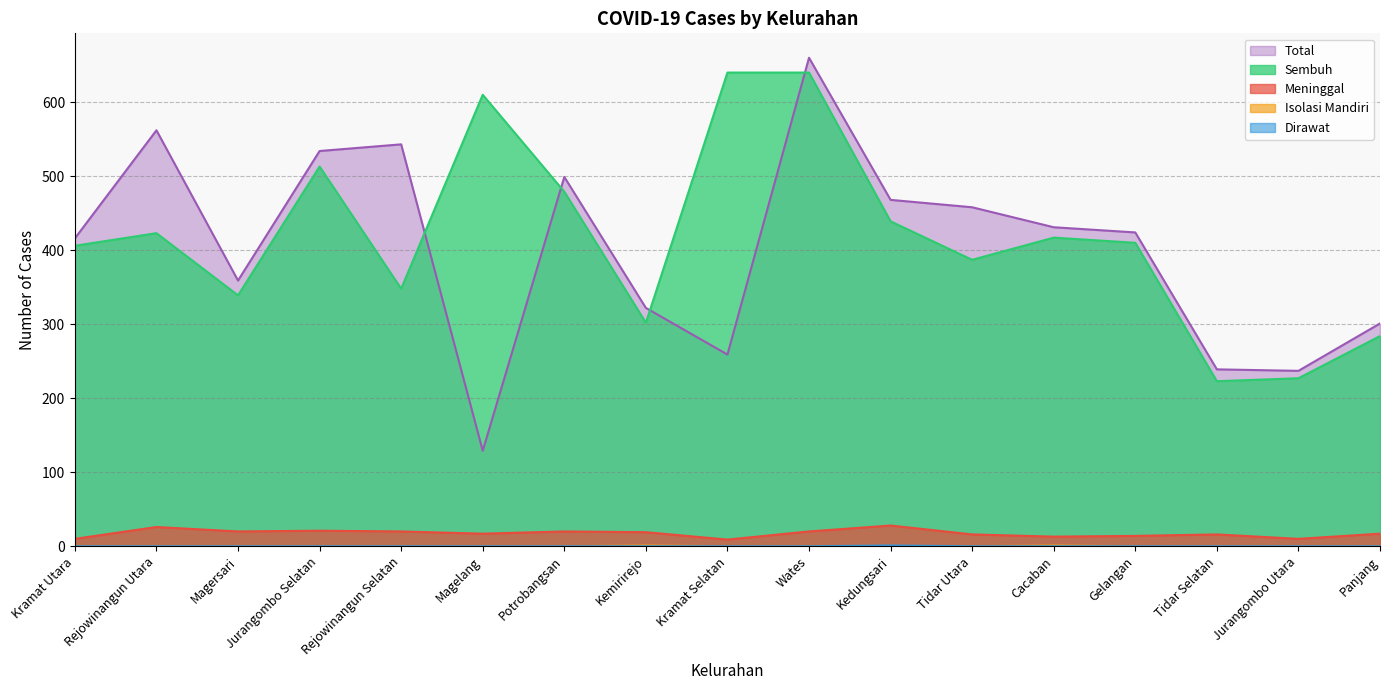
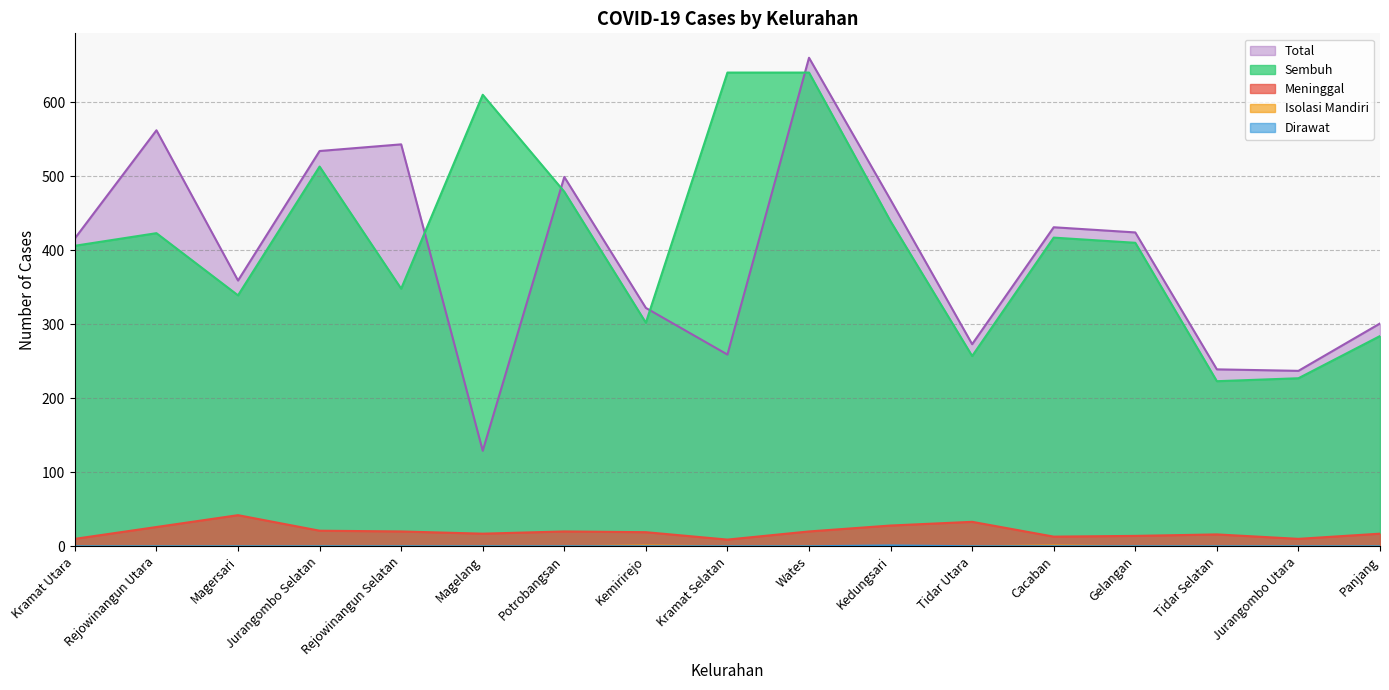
Meninggal, Magersari: 20 -> 40
Total, Tidar Utara: 460 -> 270
Sembuh, Tidar Utara: 390 -> 260
Meninggal, Tidar Utara: 20 -> 30
